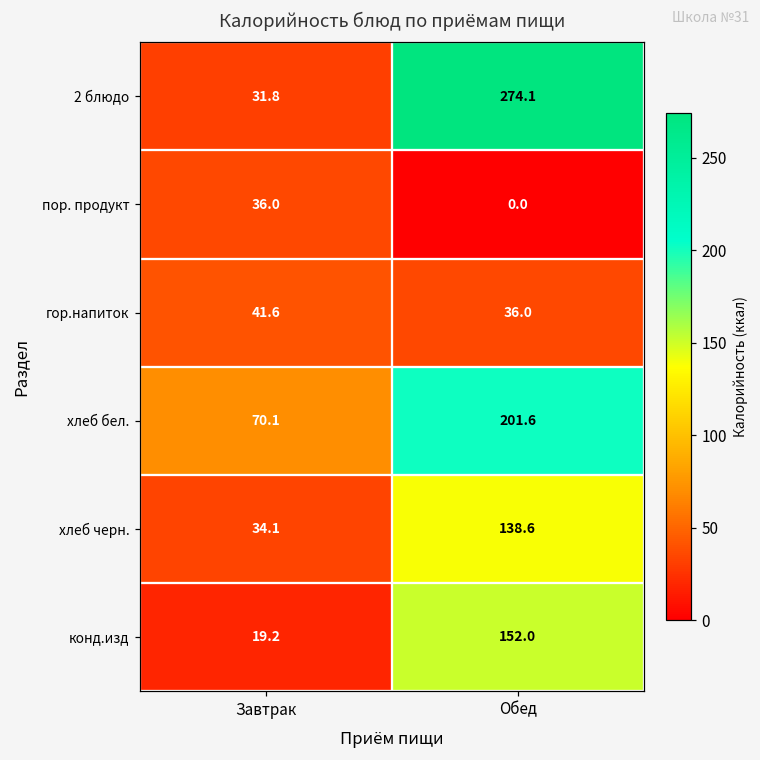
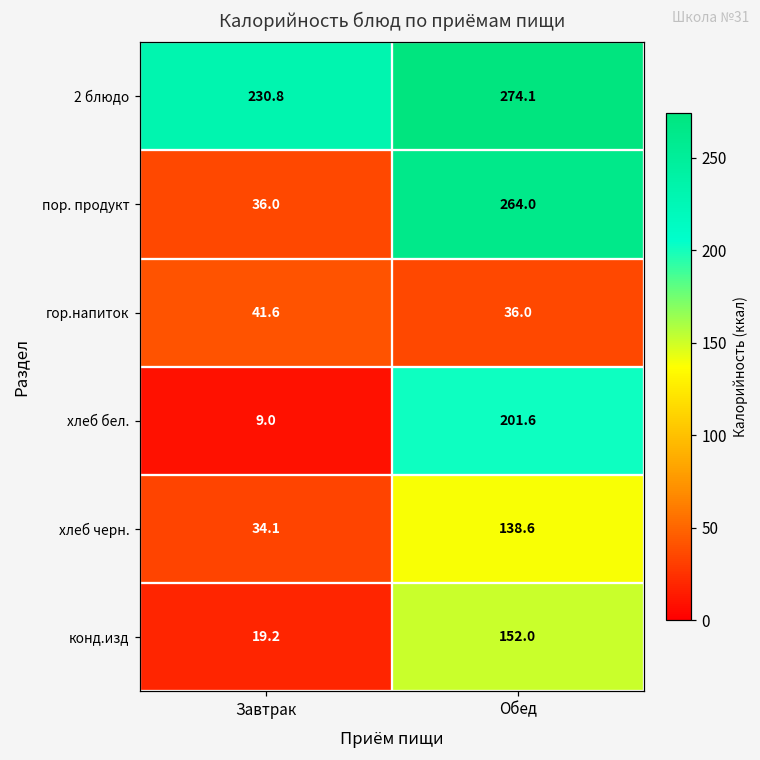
2 блюдо, Завтрак: 31.8 -> 230.8
пор. продукт, Обед: 0.0 -> 264.0
хлеб бел., Завтрак: 70.1 -> 9.0
